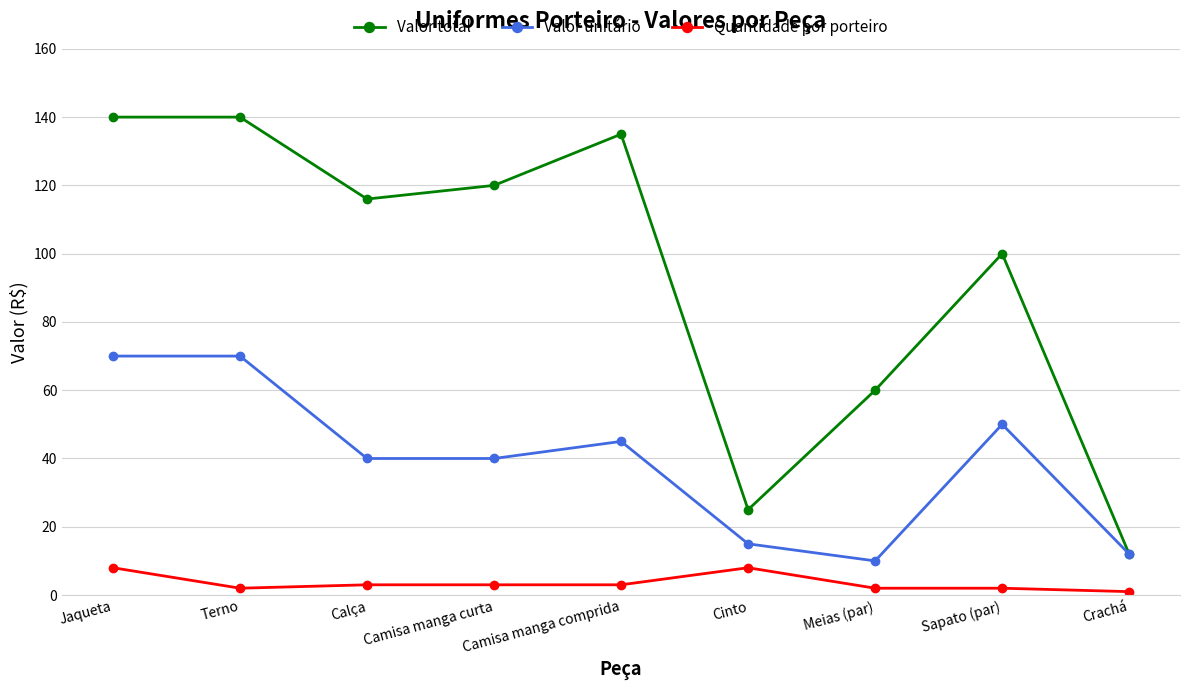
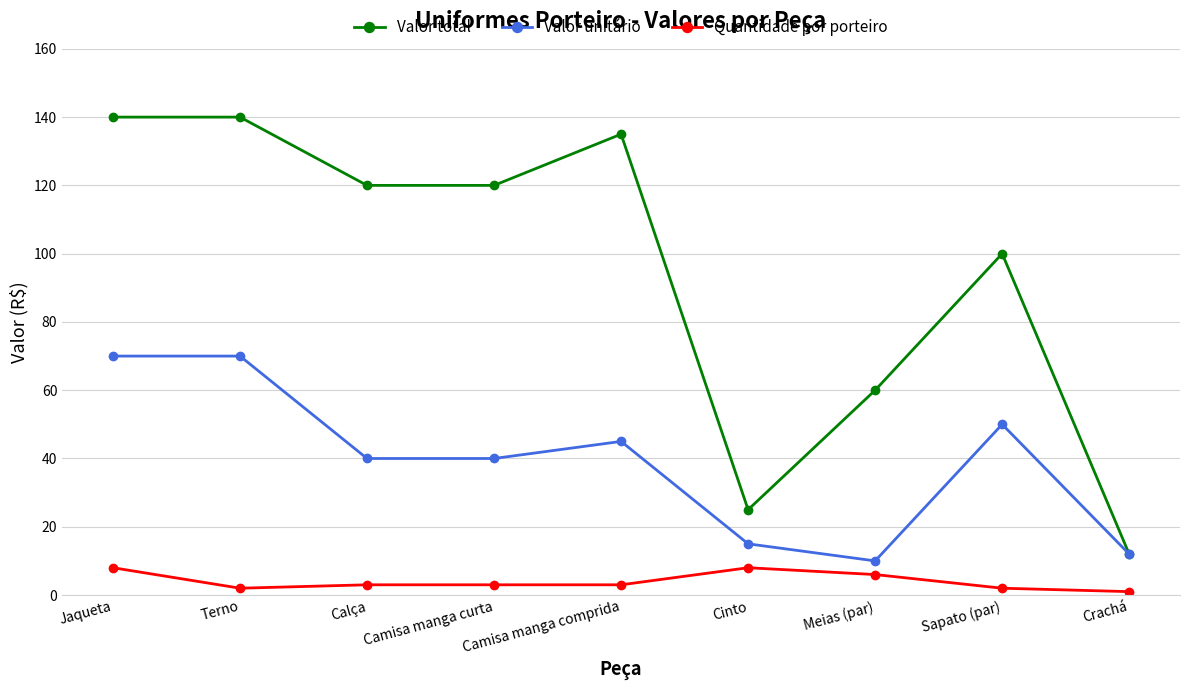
Valor total, Calça: 116 -> 120
Quantidade por porteiro, Meias (par): 2 -> 6
